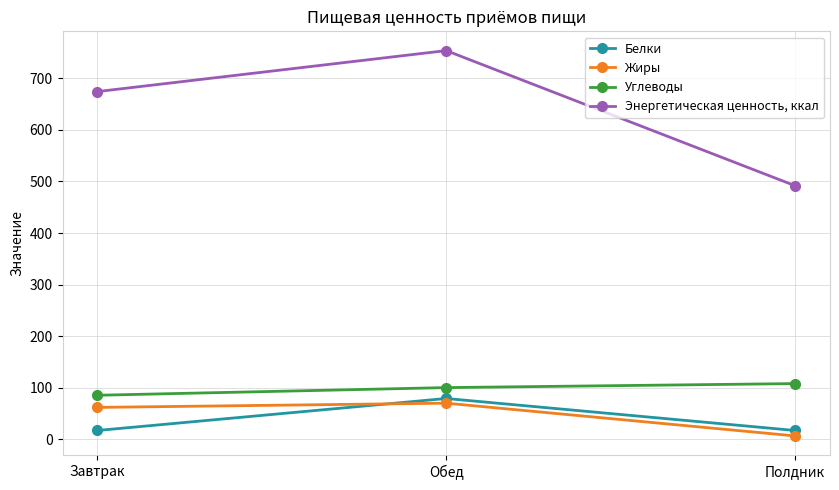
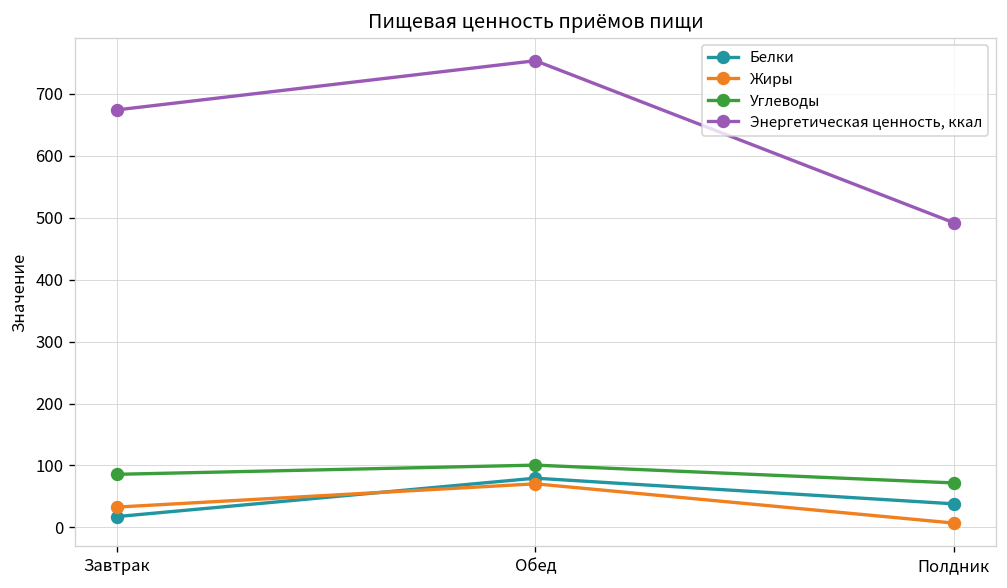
Жиры, Завтрак: 60 -> 30
Белки, Полдник: 20 -> 40
Углеводы, Полдник: 110 -> 70
